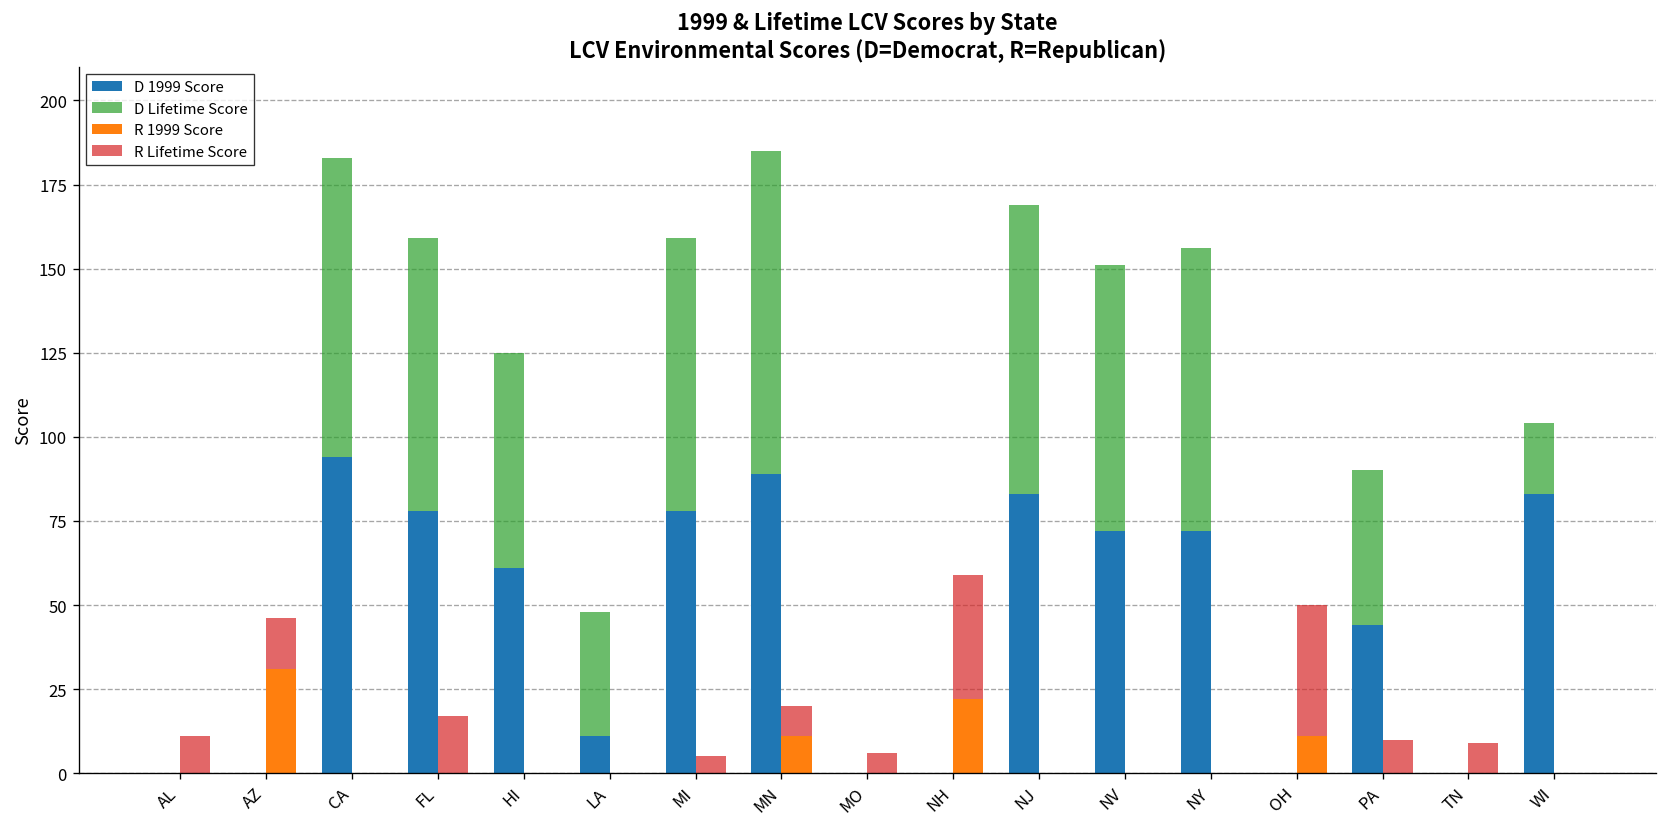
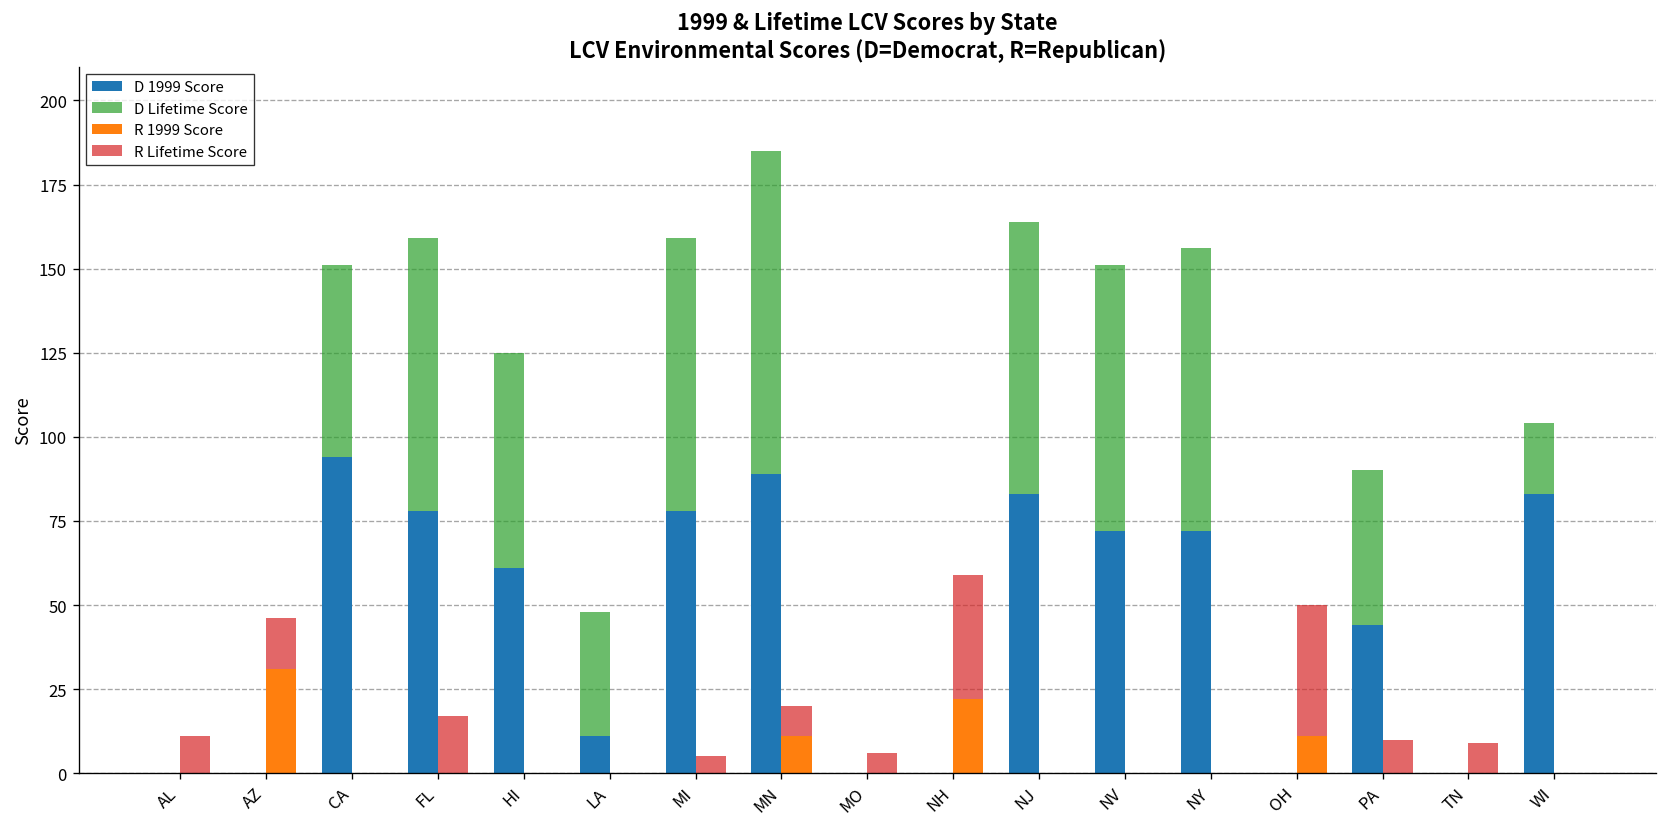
D Lifetime Score, CA: 89 -> 57
D Lifetime Score, NJ: 86 -> 81
